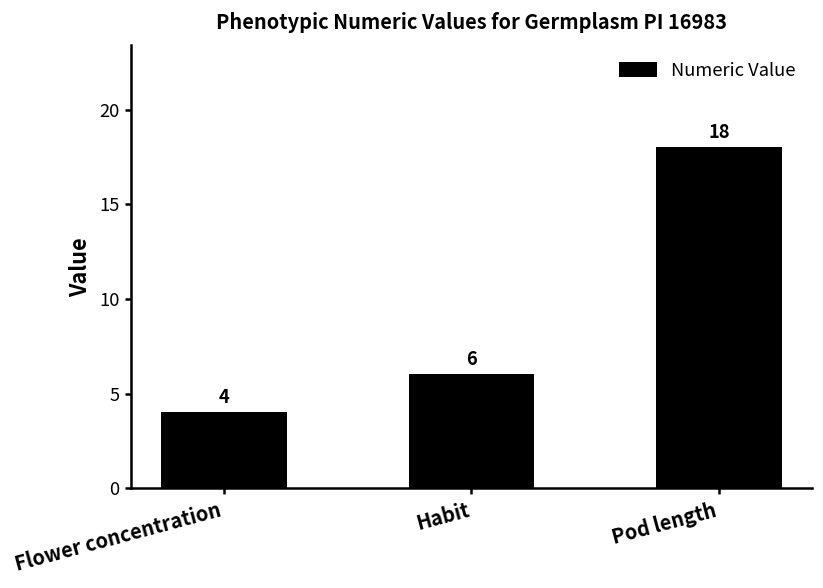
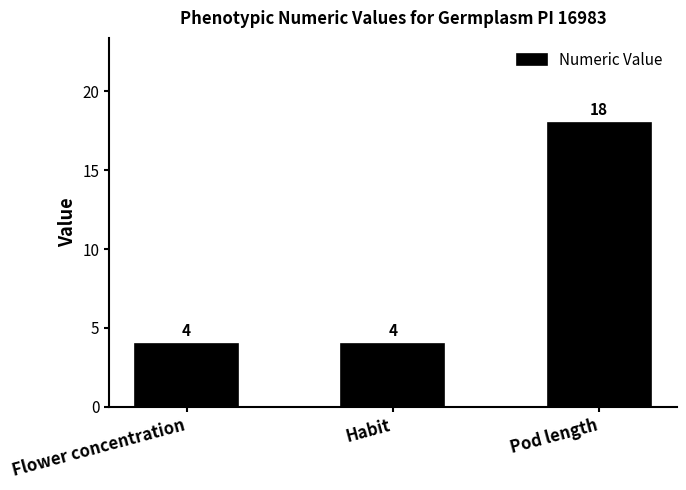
Habit: 6 -> 4
